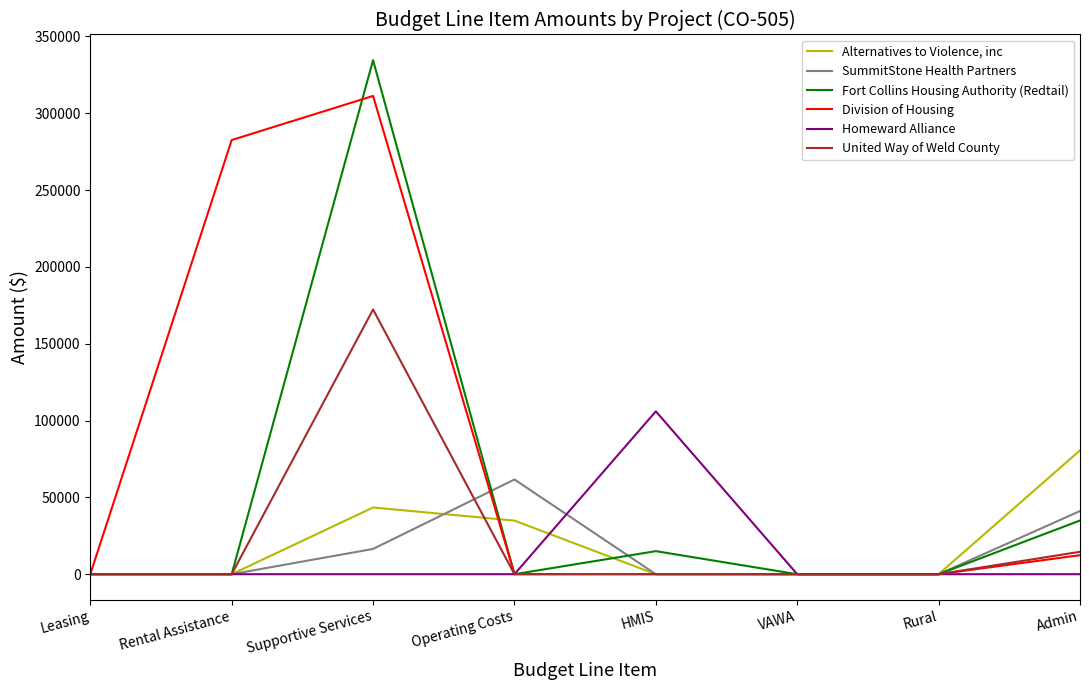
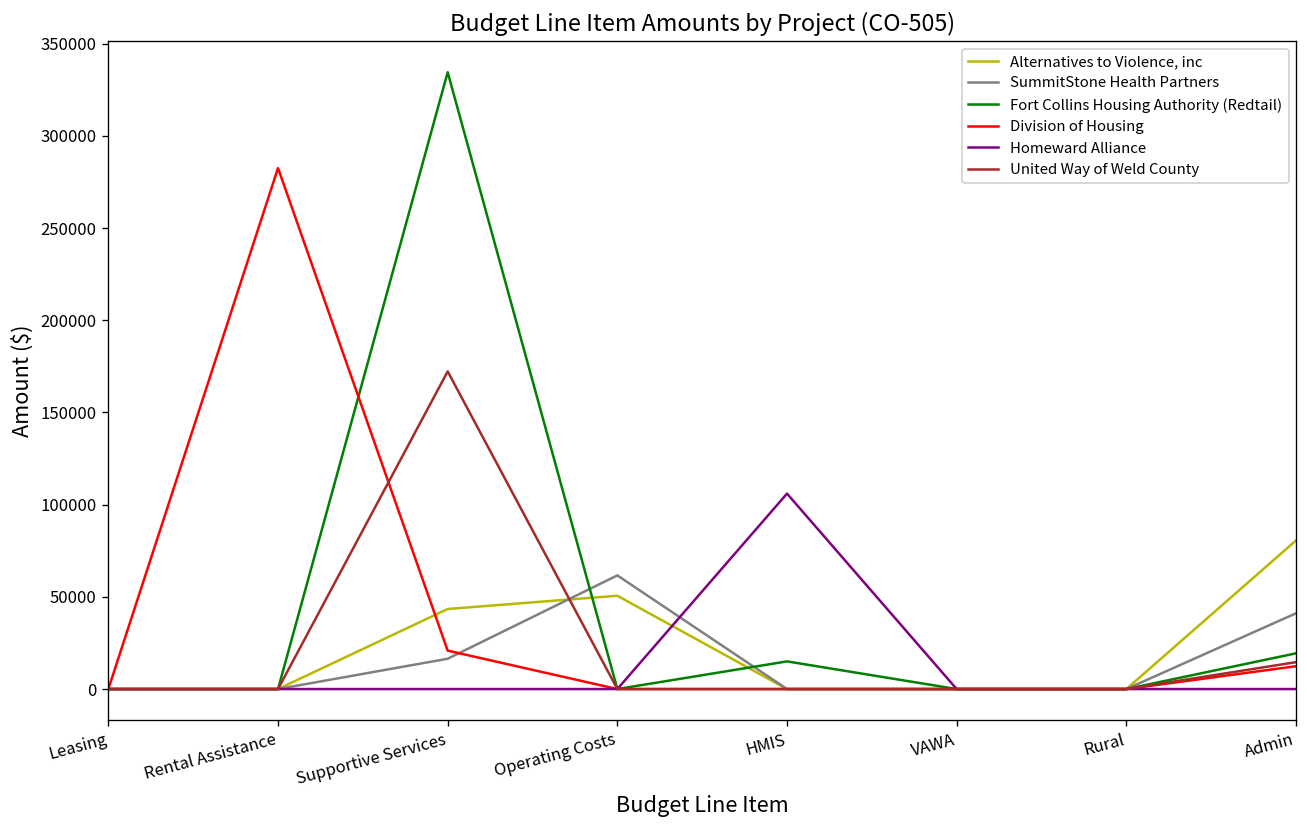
Division of Housing, Supportive Services: 311000 -> 21000
Alternatives to Violence, inc, Operating Costs: 35000 -> 51000
Fort Collins Housing Authority (Redtail), Admin: 35000 -> 19000
